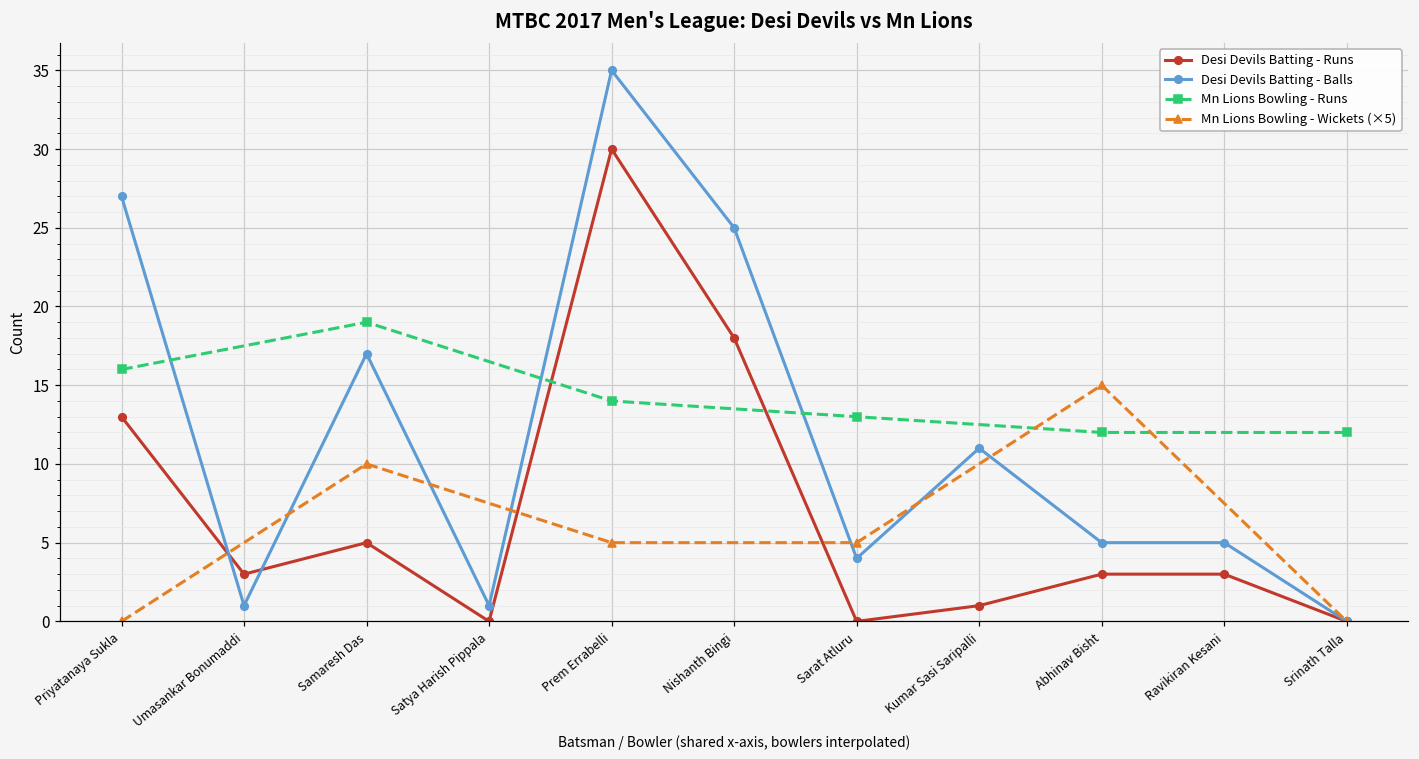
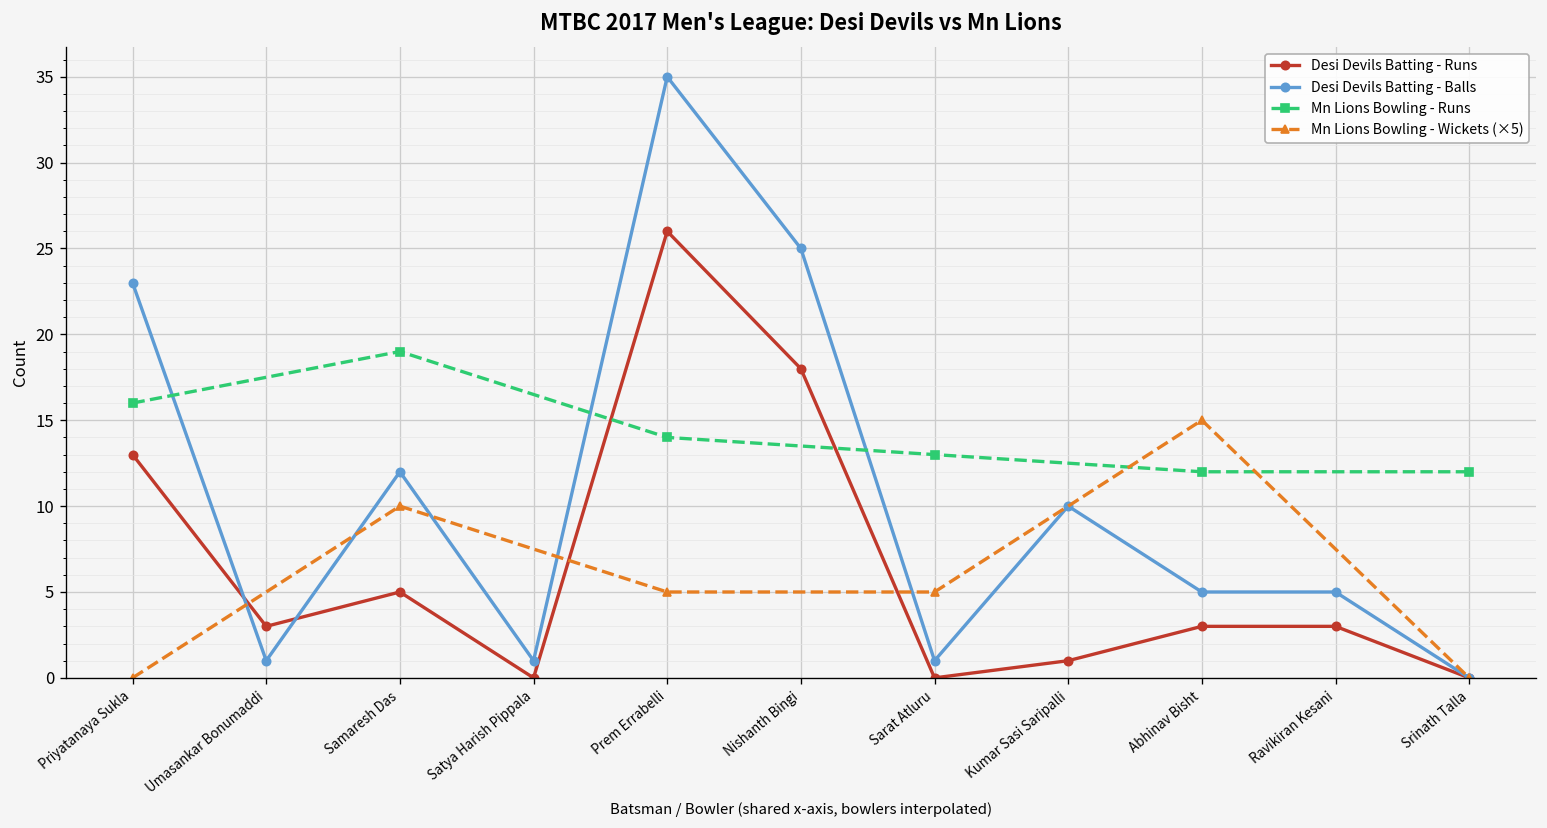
Desi Devils Batting - Balls, Priyatanaya Sukla: 27 -> 23
Desi Devils Batting - Balls, Samaresh Das: 17 -> 12
Desi Devils Batting - Runs, Prem Errabelli: 30 -> 26
Desi Devils Batting - Balls, Sarat Atluru: 4 -> 1
Desi Devils Batting - Balls, Kumar Sasi Saripalli: 11 -> 10
